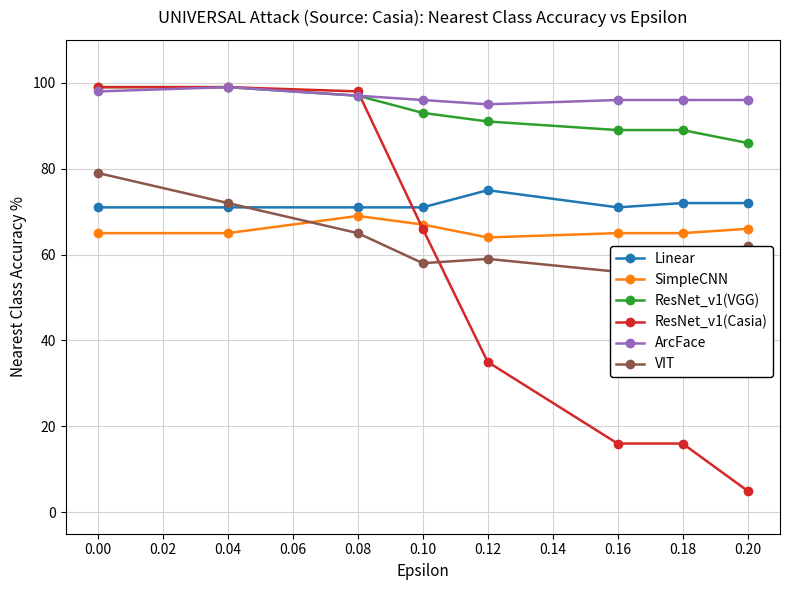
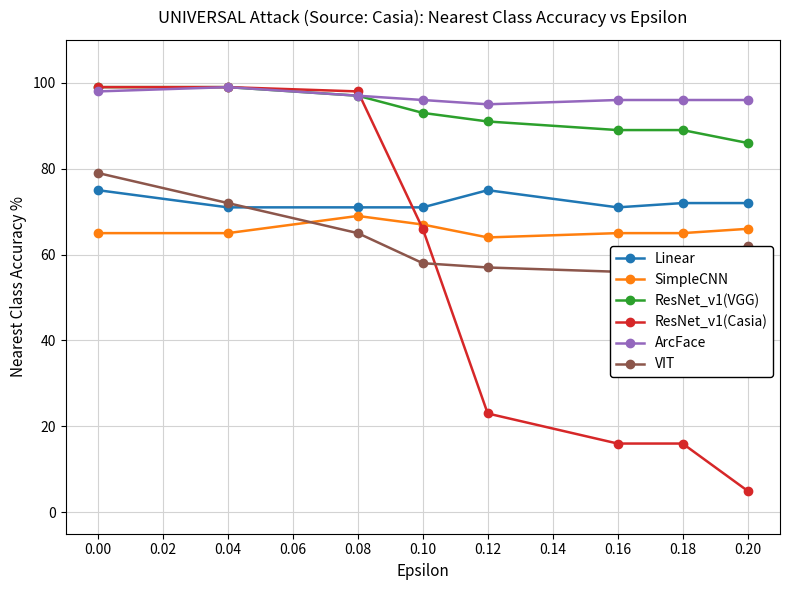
Linear, 0.00: 71 -> 75
ResNet_v1(Casia), 0.12: 35 -> 23
VIT, 0.12: 59 -> 57
